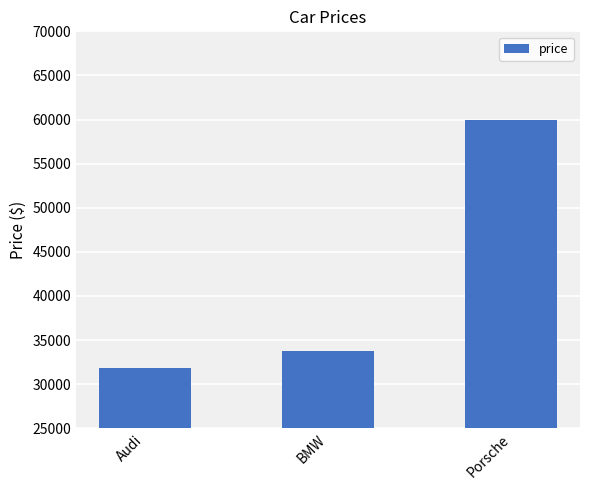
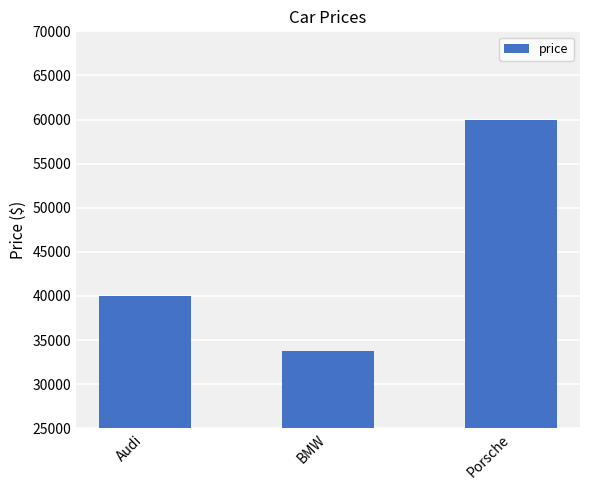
Audi: 32000 -> 40000
